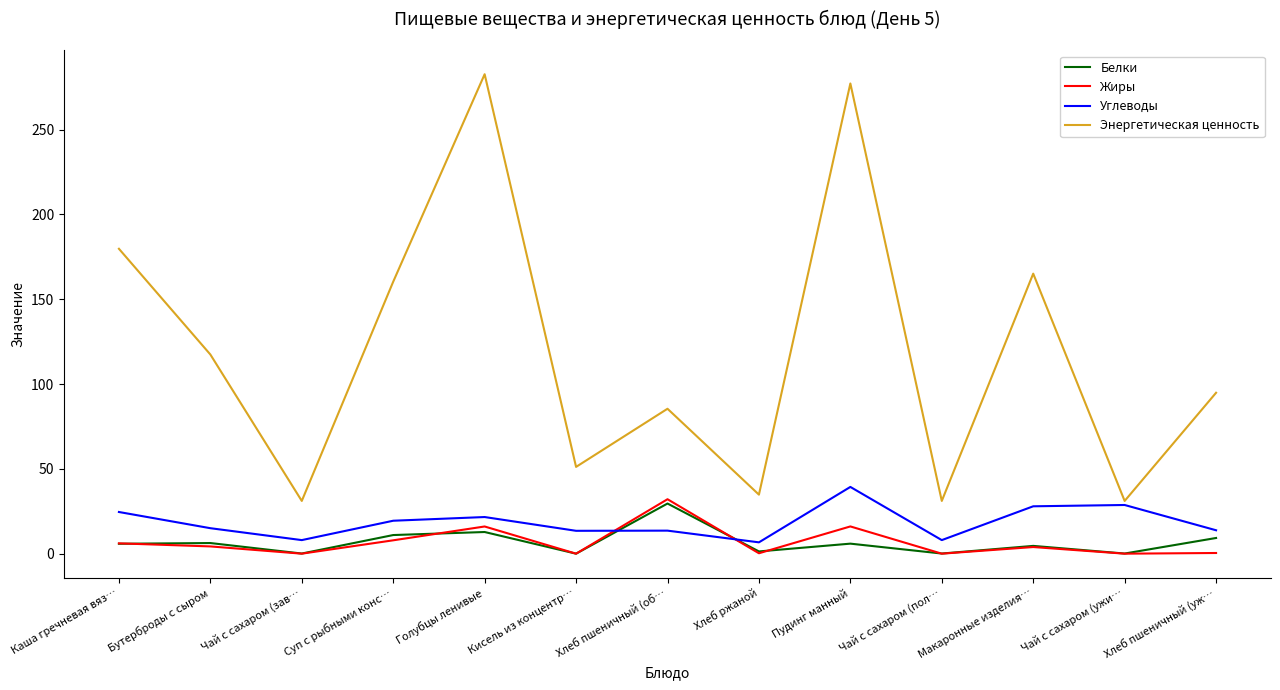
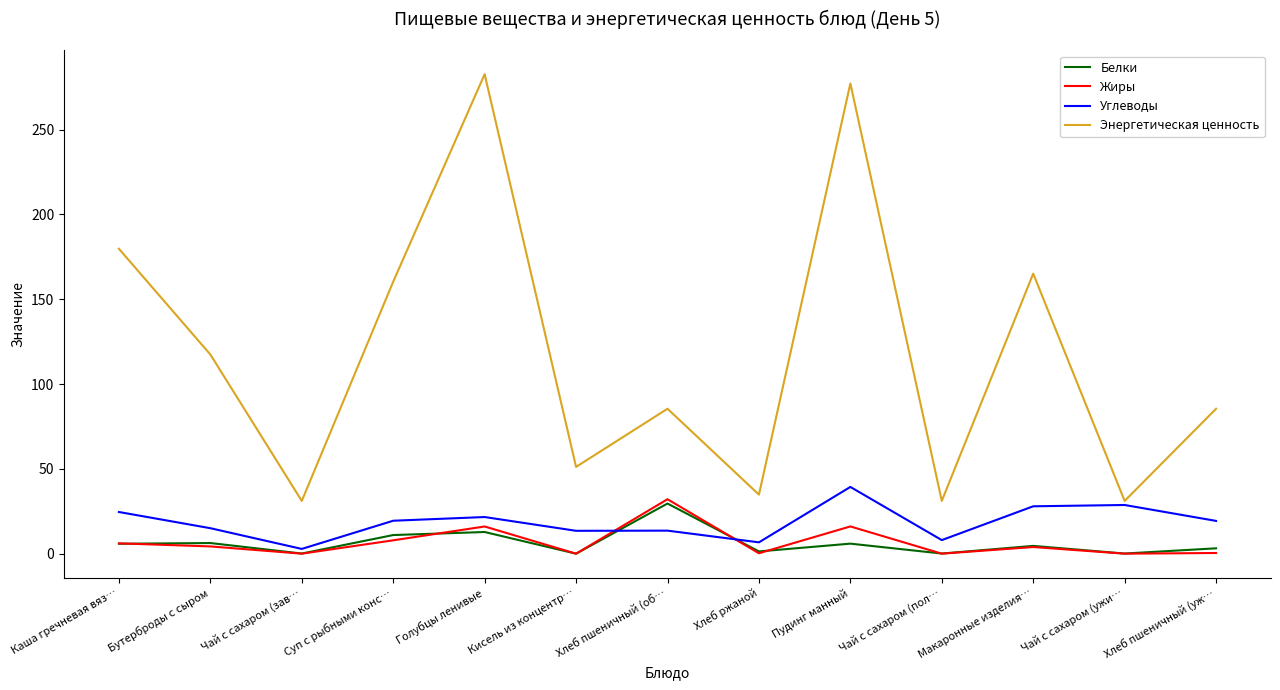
Углеводы, Чай с сахаром (зав…: 8 -> 3
Белки, Хлеб пшеничный (уж…: 9 -> 3
Углеводы, Хлеб пшеничный (уж…: 14 -> 19
Энергетическая ценность, Хлеб пшеничный (уж…: 95 -> 85
